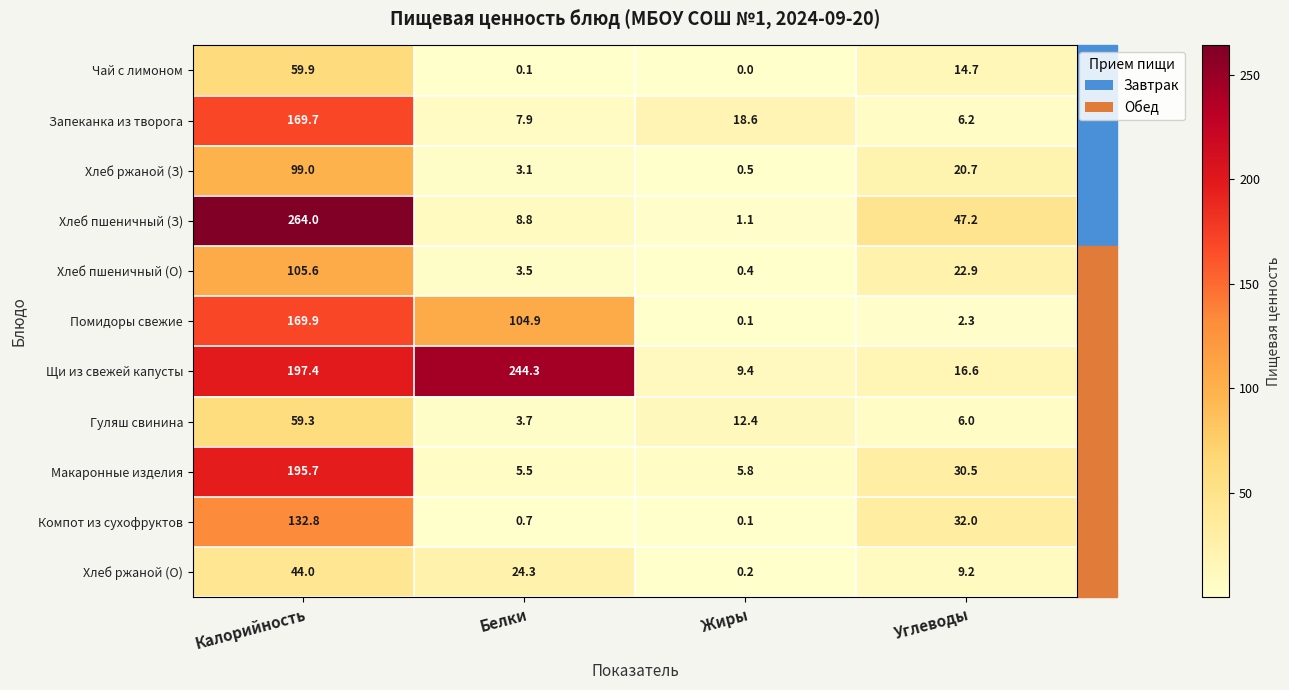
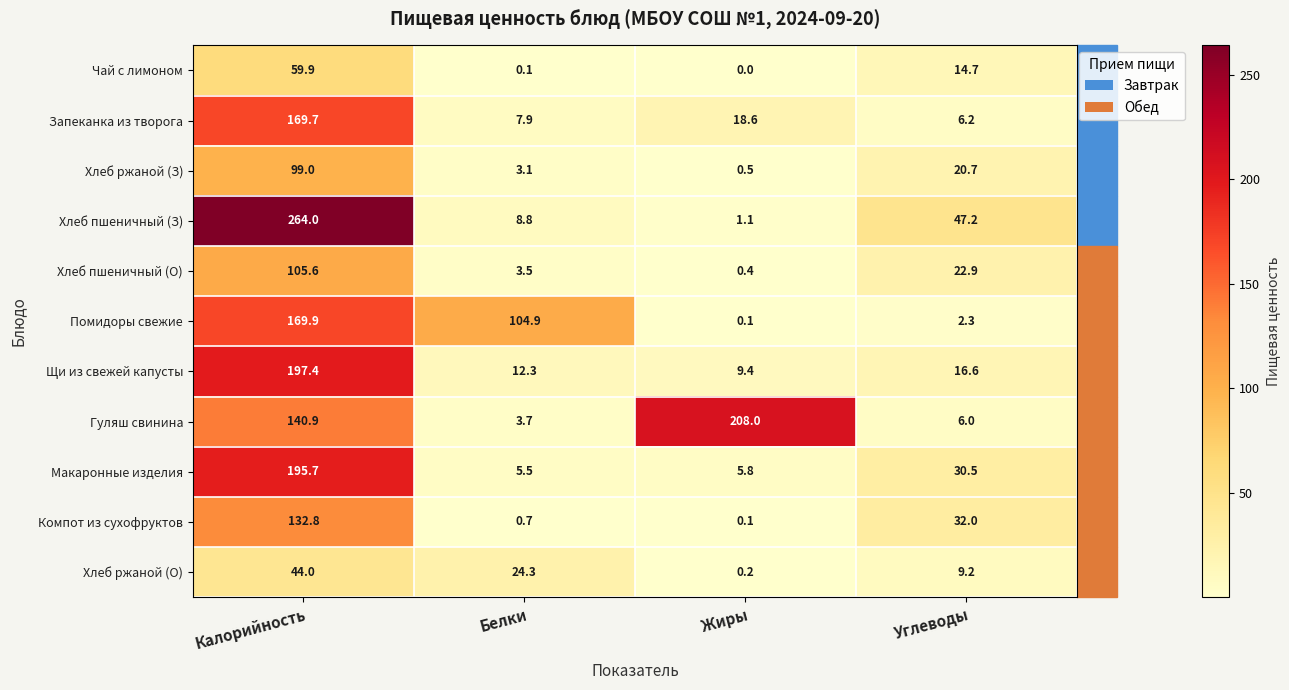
Щи из свежей капусты, Белки: 244.3 -> 12.3
Гуляш свинина, Калорийность: 59.3 -> 140.9
Гуляш свинина, Жиры: 12.4 -> 208.0
